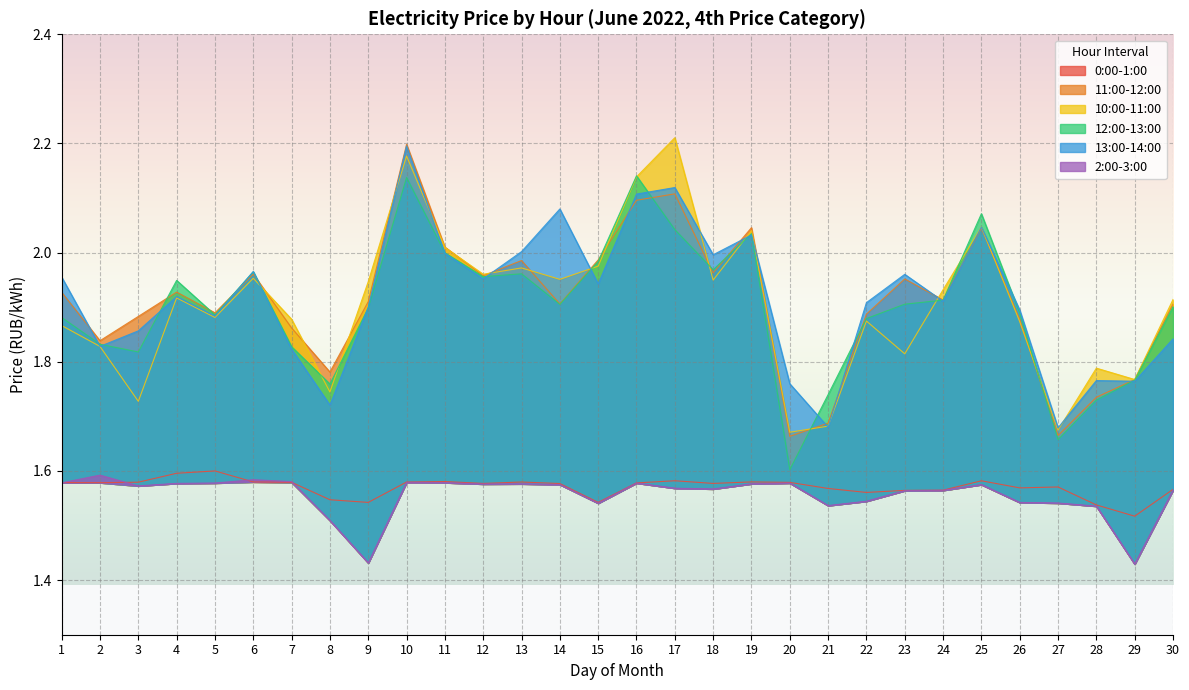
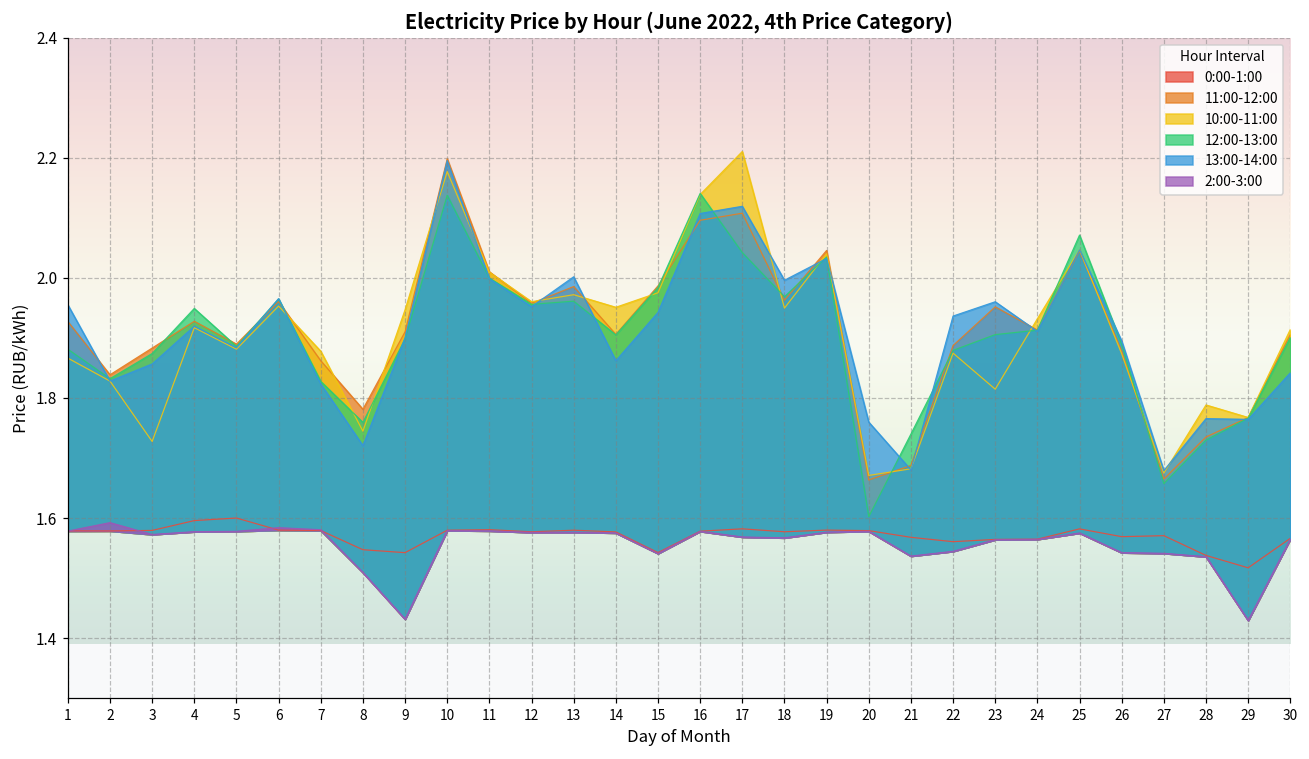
12:00-13:00, 3: 1.82 -> 1.87
13:00-14:00, 14: 2.08 -> 1.86
13:00-14:00, 22: 1.91 -> 1.94
